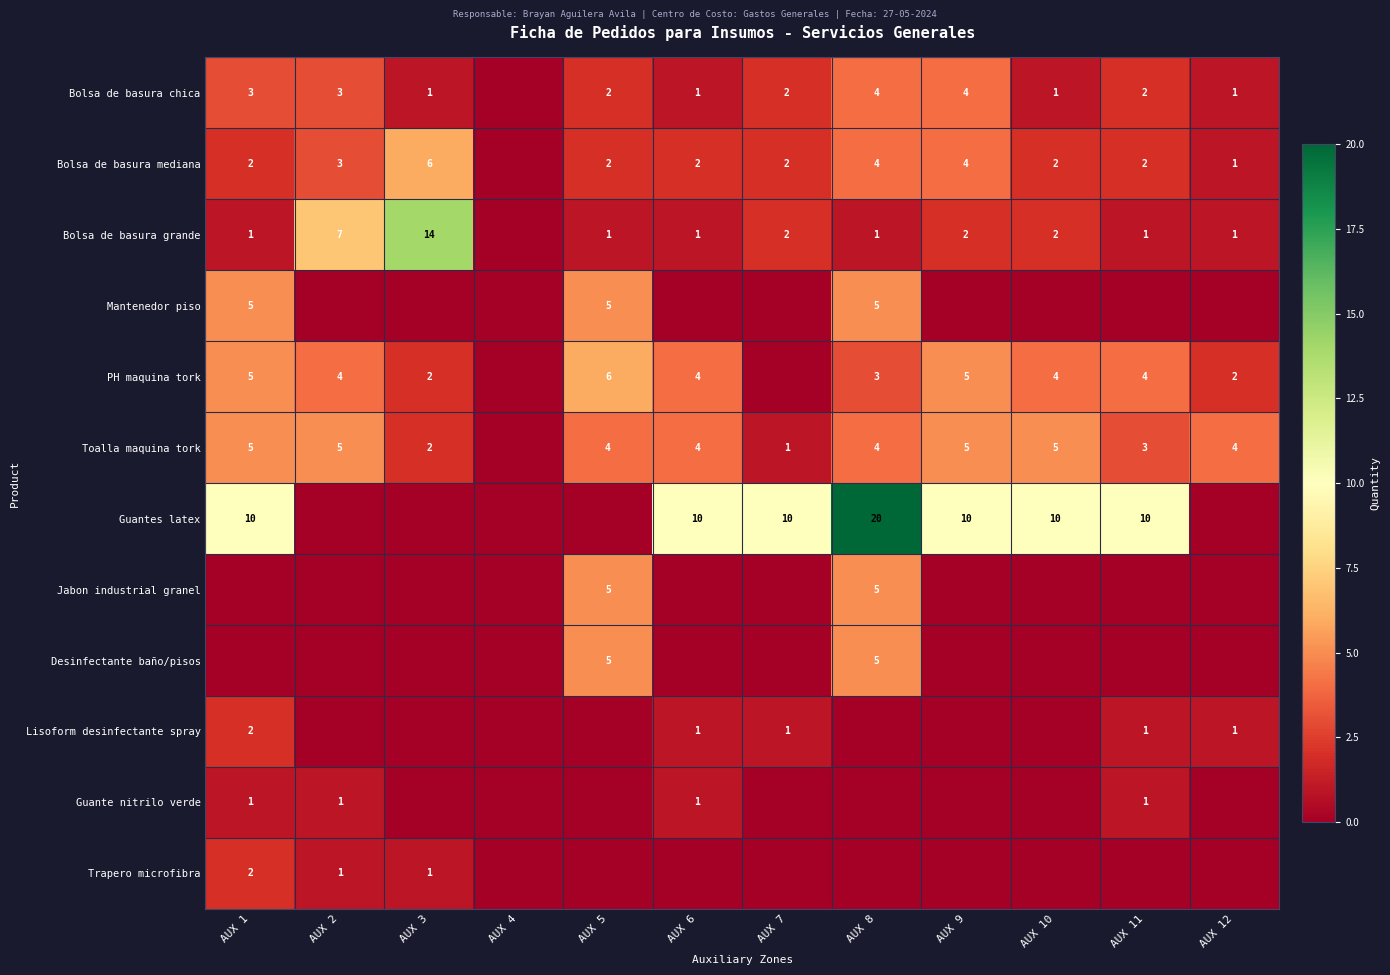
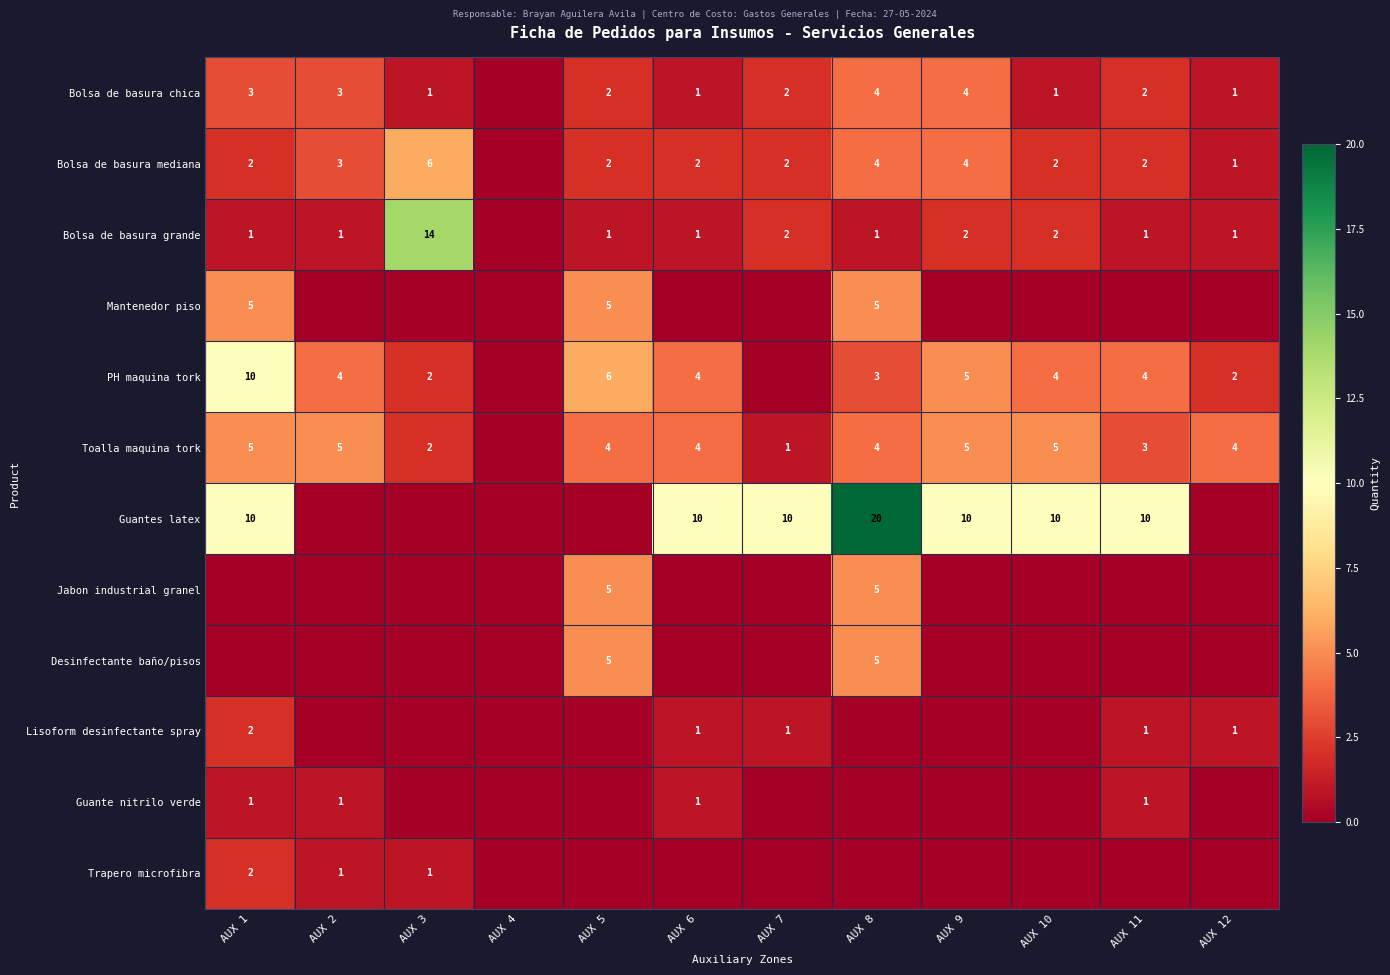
Bolsa de basura grande, AUX 2: 7 -> 1
PH maquina tork, AUX 1: 5 -> 10
